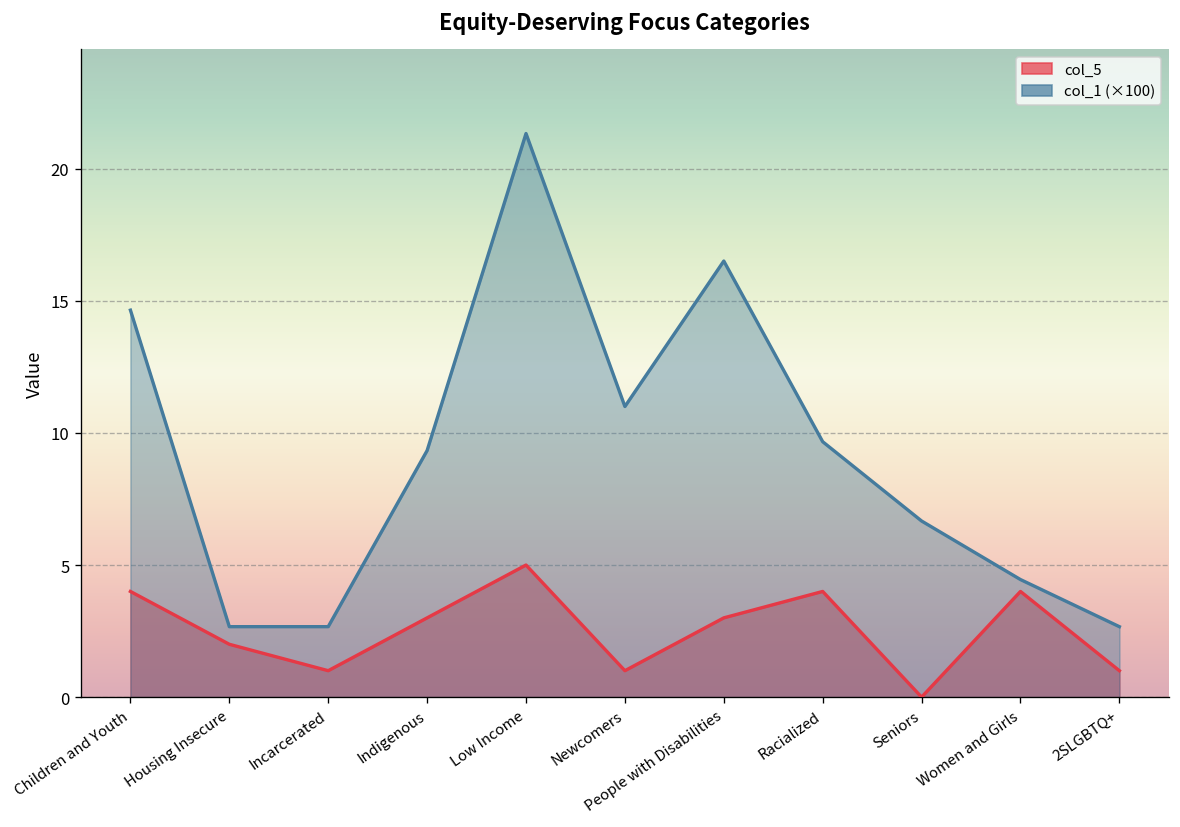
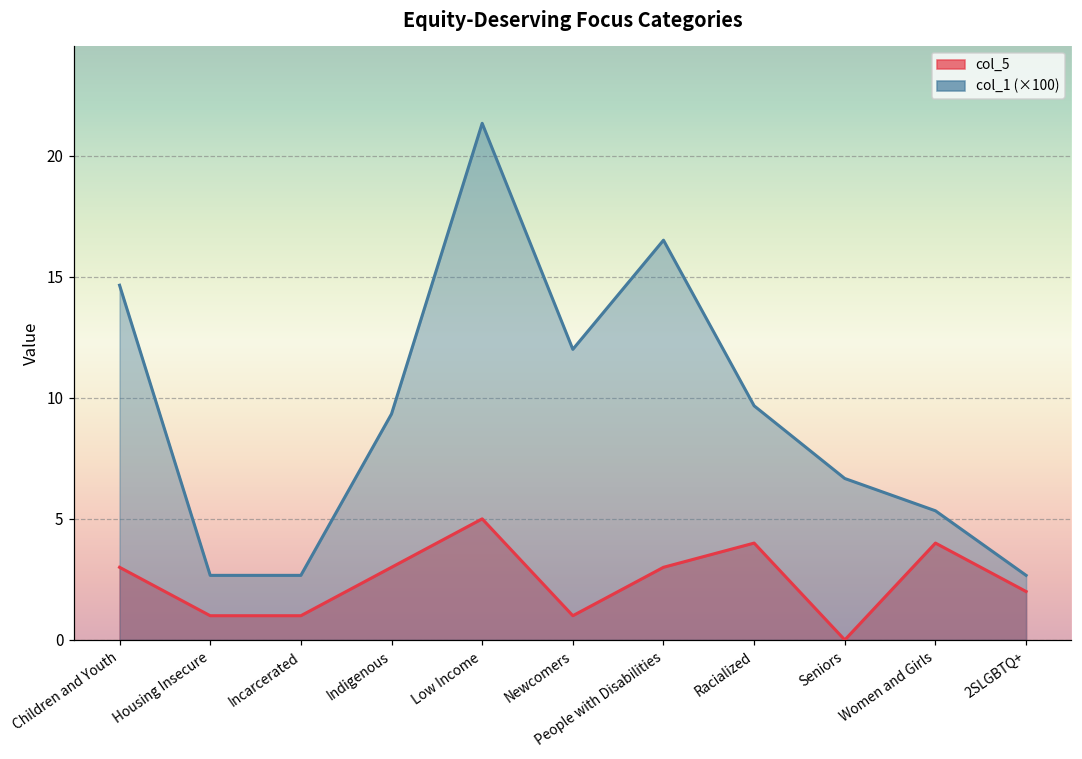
col_5, Children and Youth: 4 -> 3
col_5, Housing Insecure: 2 -> 1
col_1 (×100), Newcomers: 11.0 -> 12.0
col_1 (×100), Women and Girls: 4.4 -> 5.3
col_5, 2SLGBTQ+: 1 -> 2
